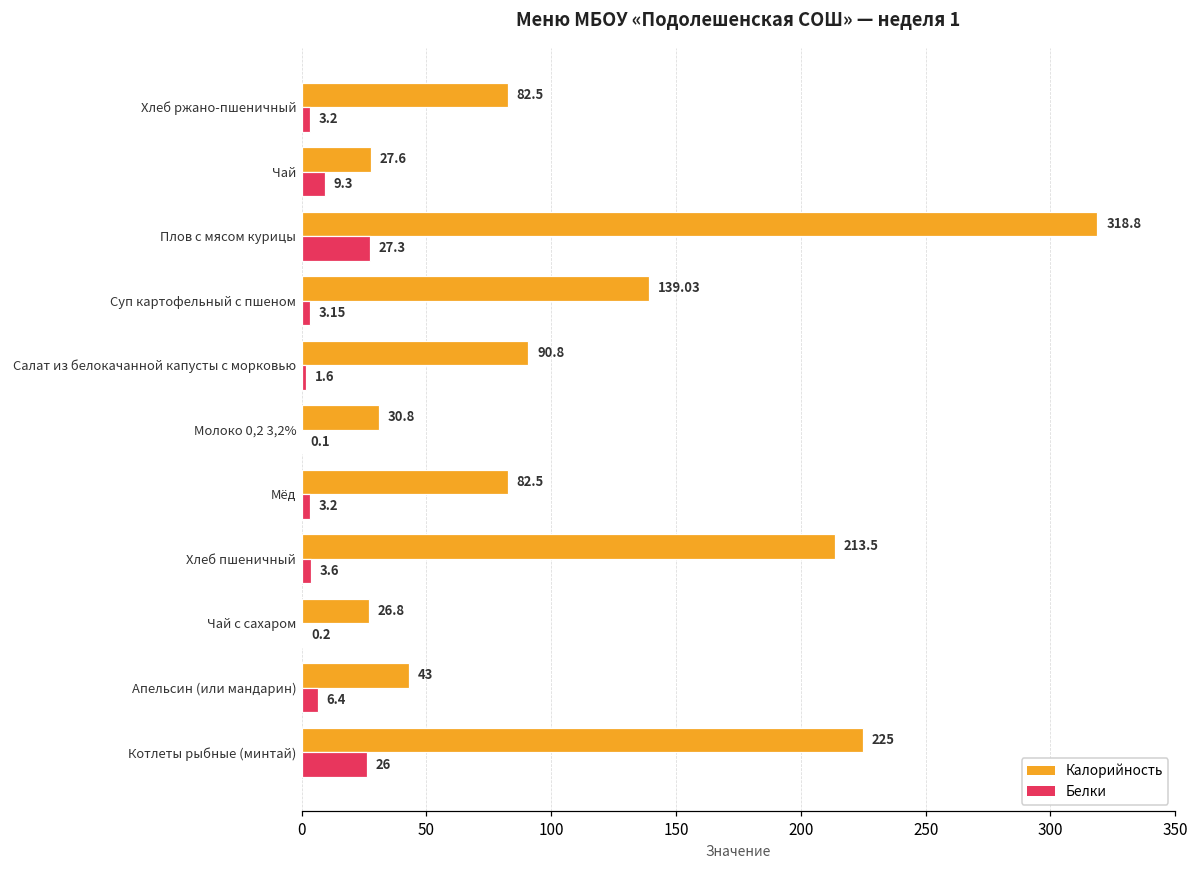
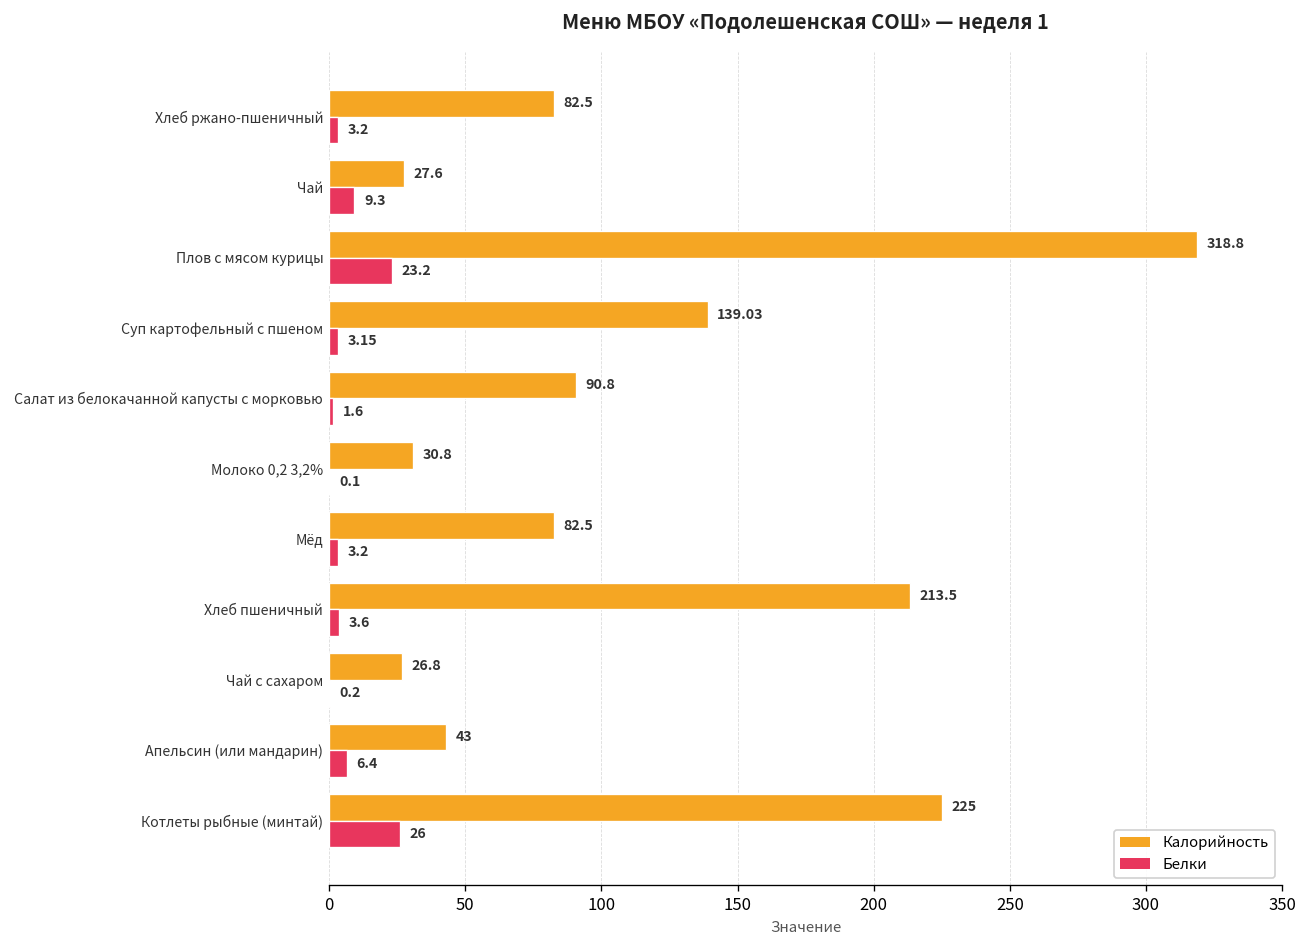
Белки, Плов с мясом курицы: 27.3 -> 23.2
